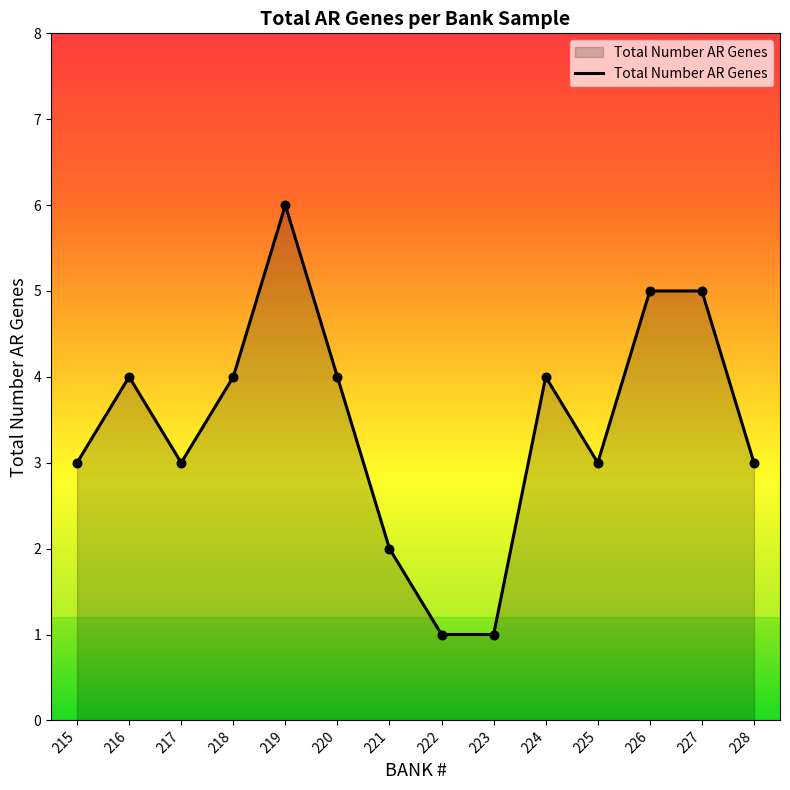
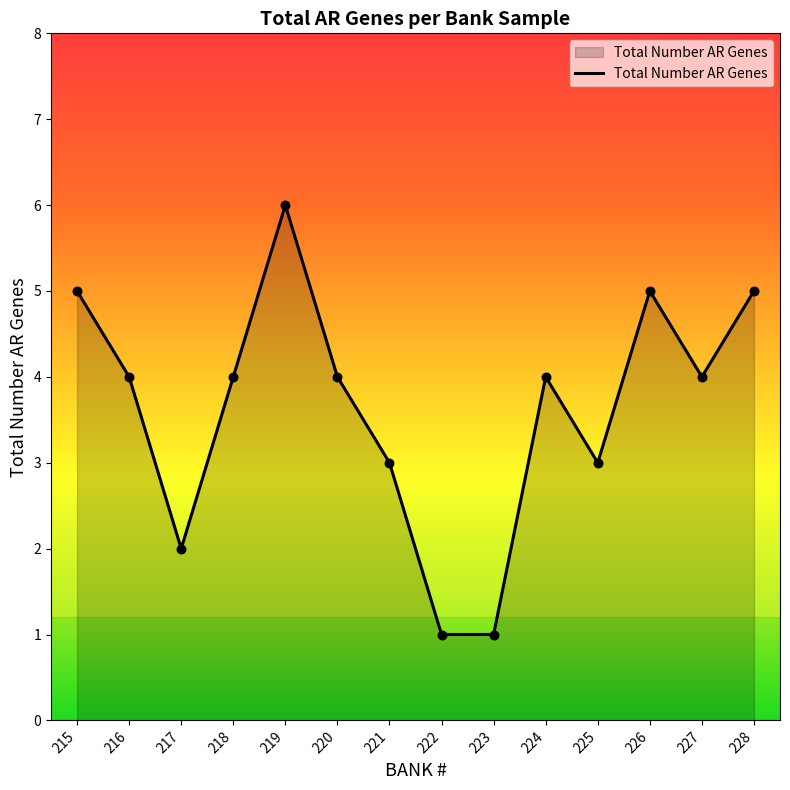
215: 3 -> 5
217: 3 -> 2
221: 2 -> 3
227: 5 -> 4
228: 3 -> 5
